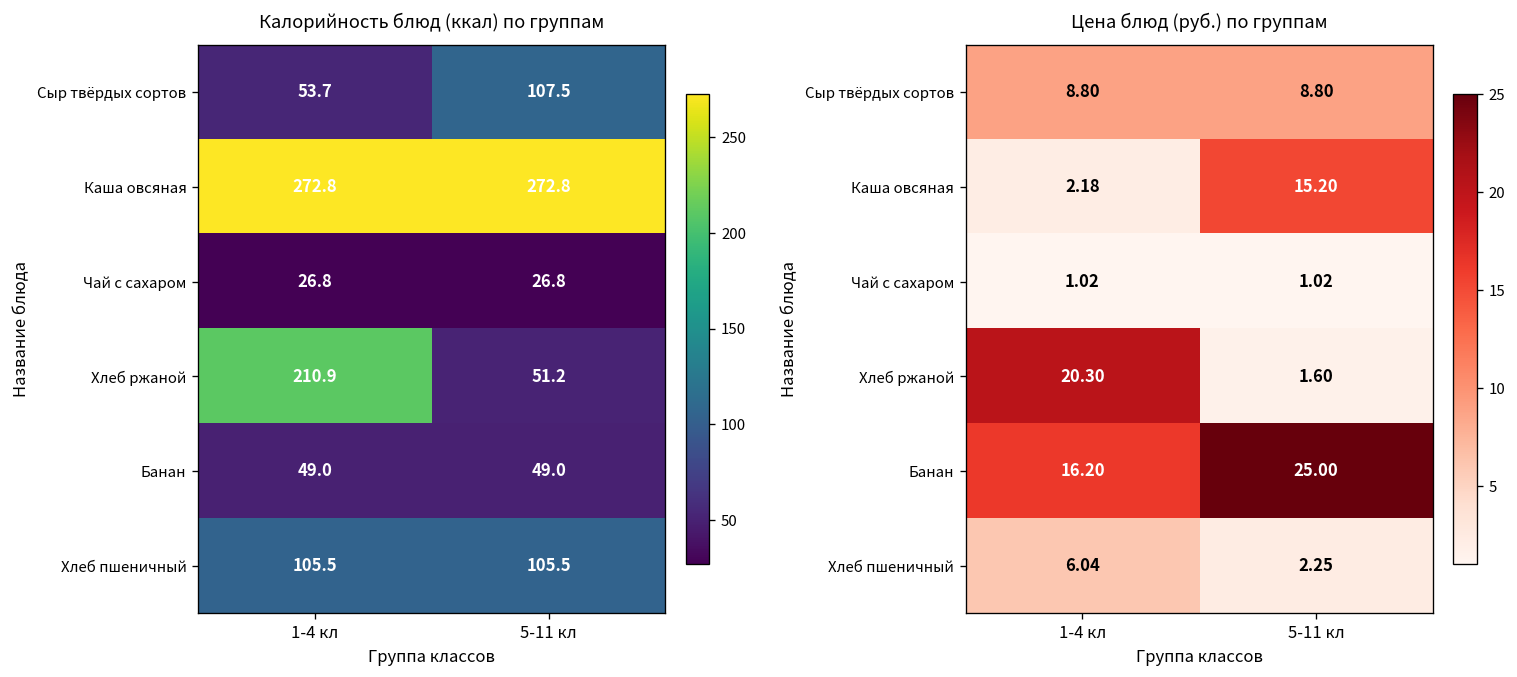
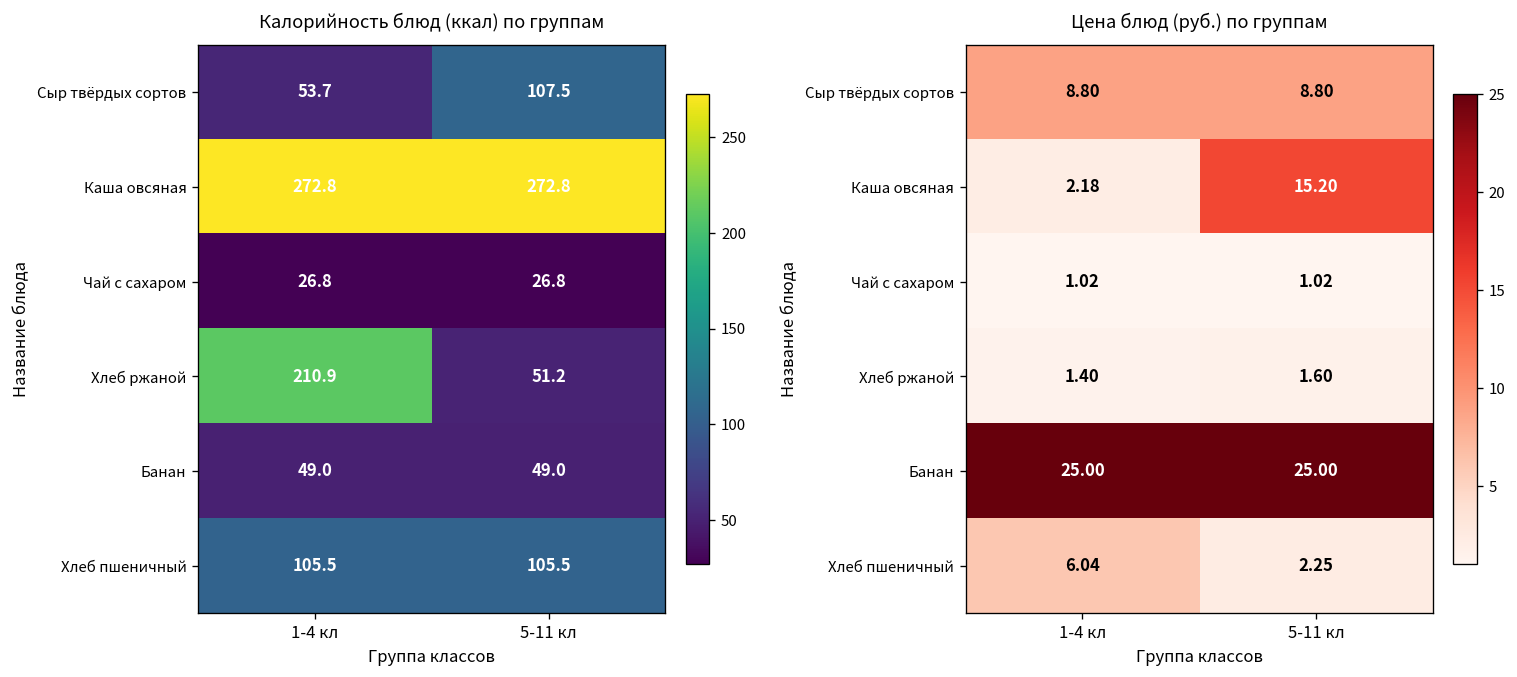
Цена блюд (руб.) по группам, Хлеб ржаной, 1-4 кл: 20.30 -> 1.40
Цена блюд (руб.) по группам, Банан, 1-4 кл: 16.20 -> 25.00
